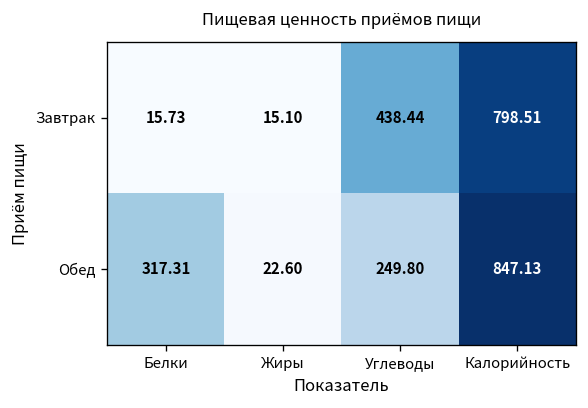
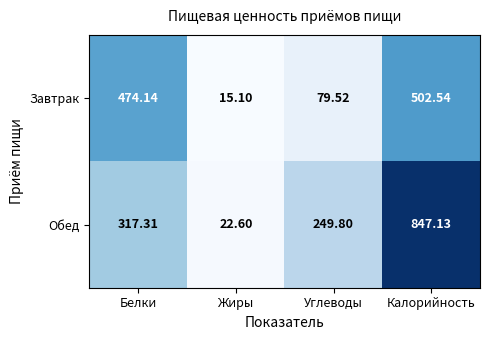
Завтрак, Белки: 15.73 -> 474.14
Завтрак, Углеводы: 438.44 -> 79.52
Завтрак, Калорийность: 798.51 -> 502.54
